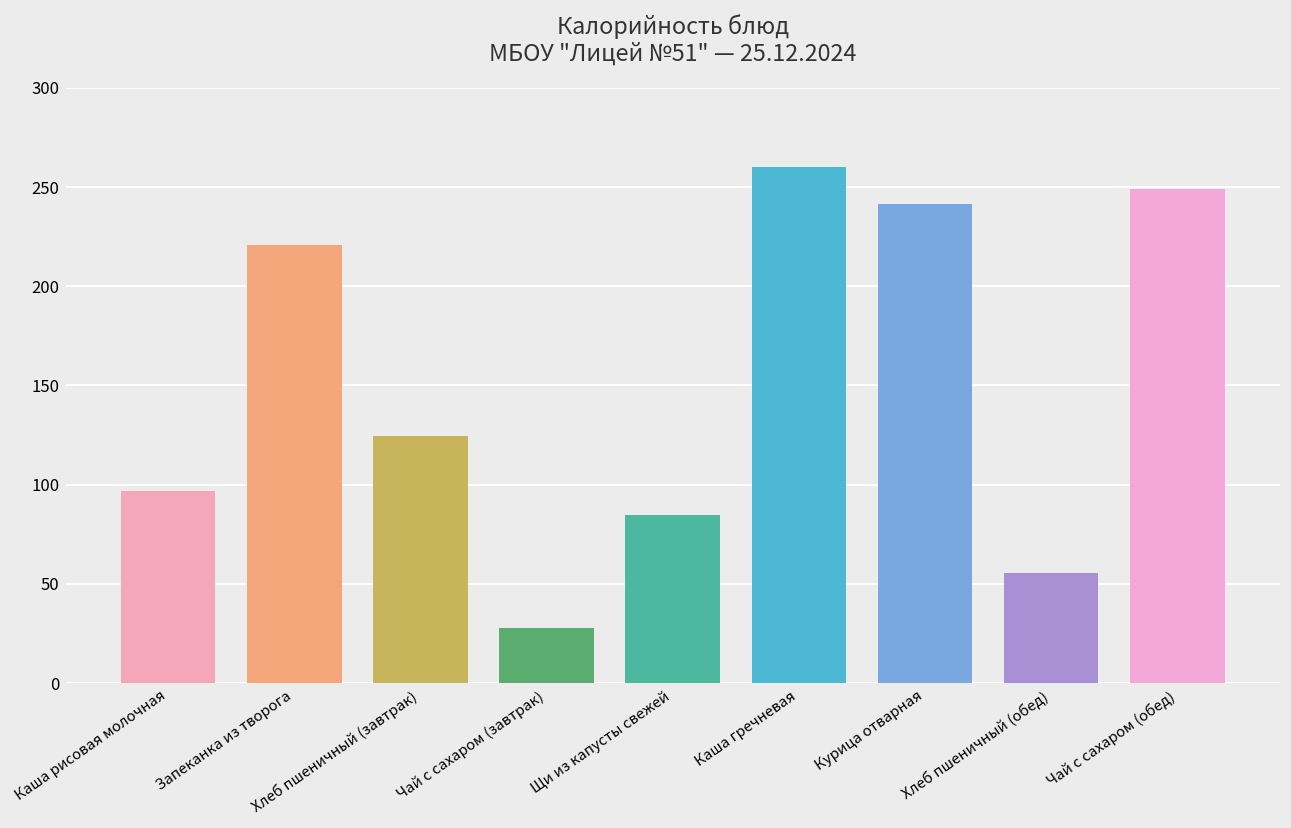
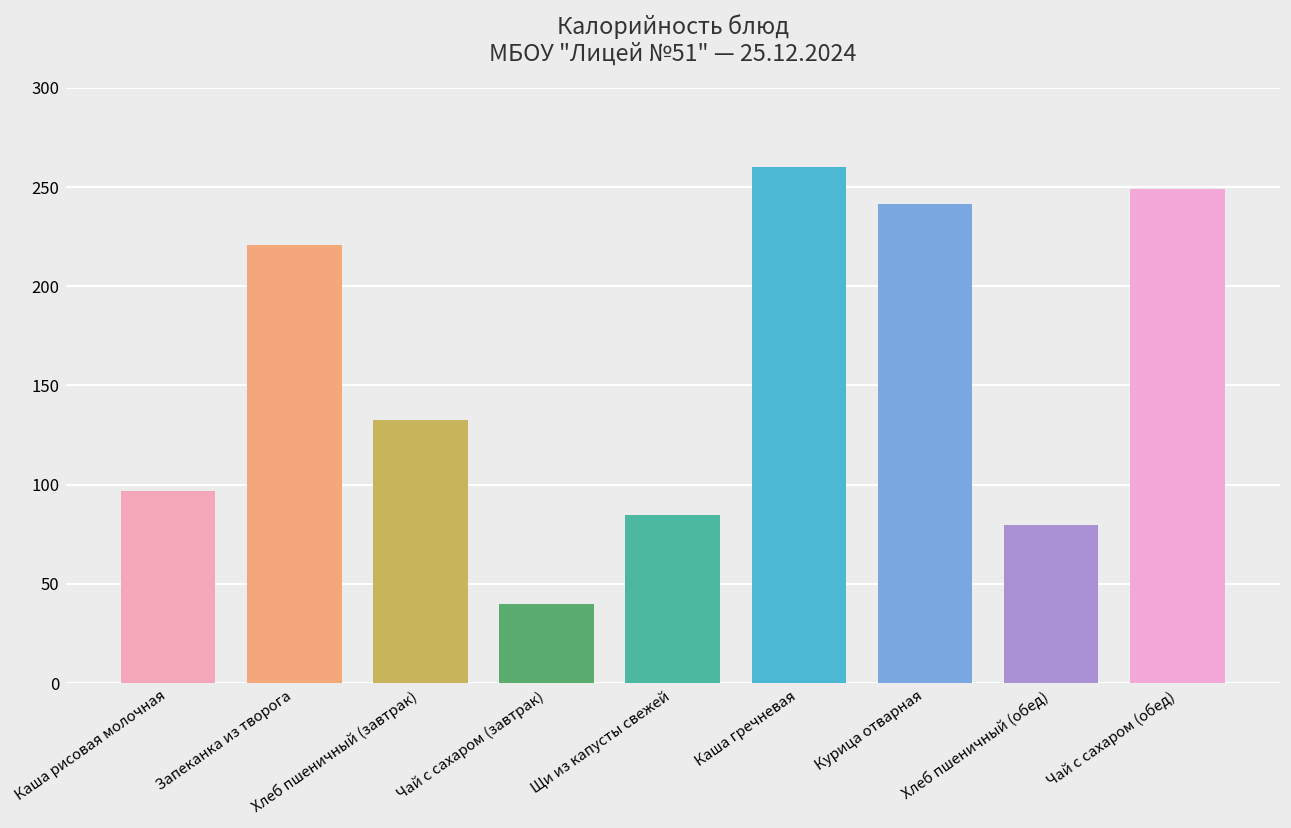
Хлеб пшеничный (завтрак): 124 -> 133
Чай с сахаром (завтрак): 28 -> 40
Хлеб пшеничный (обед): 55 -> 80
